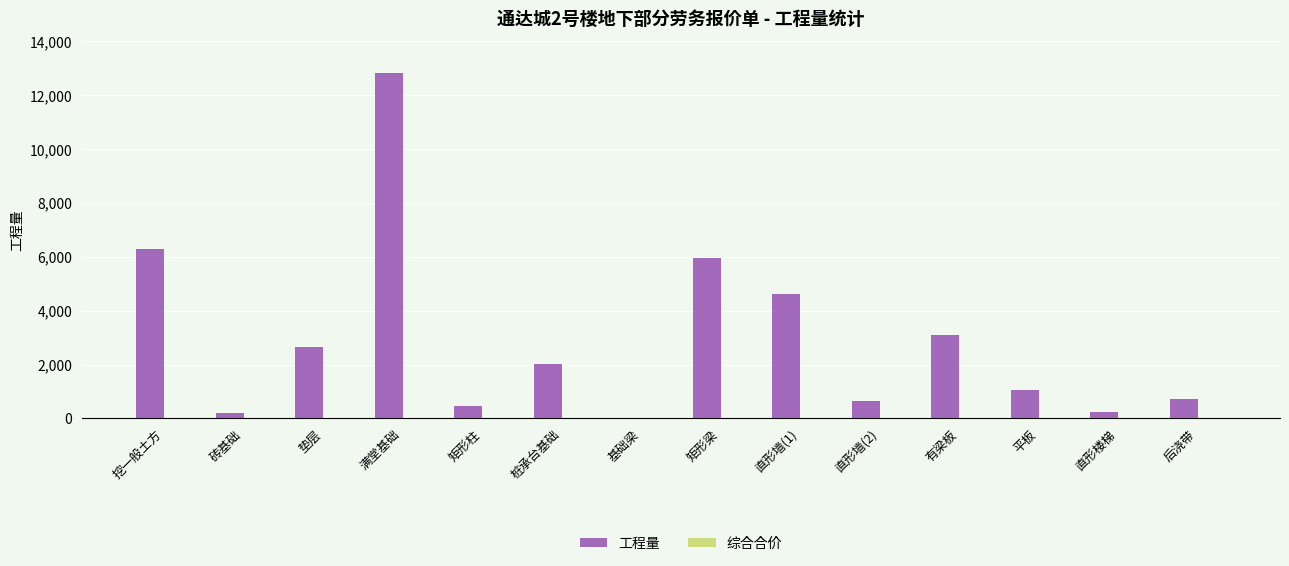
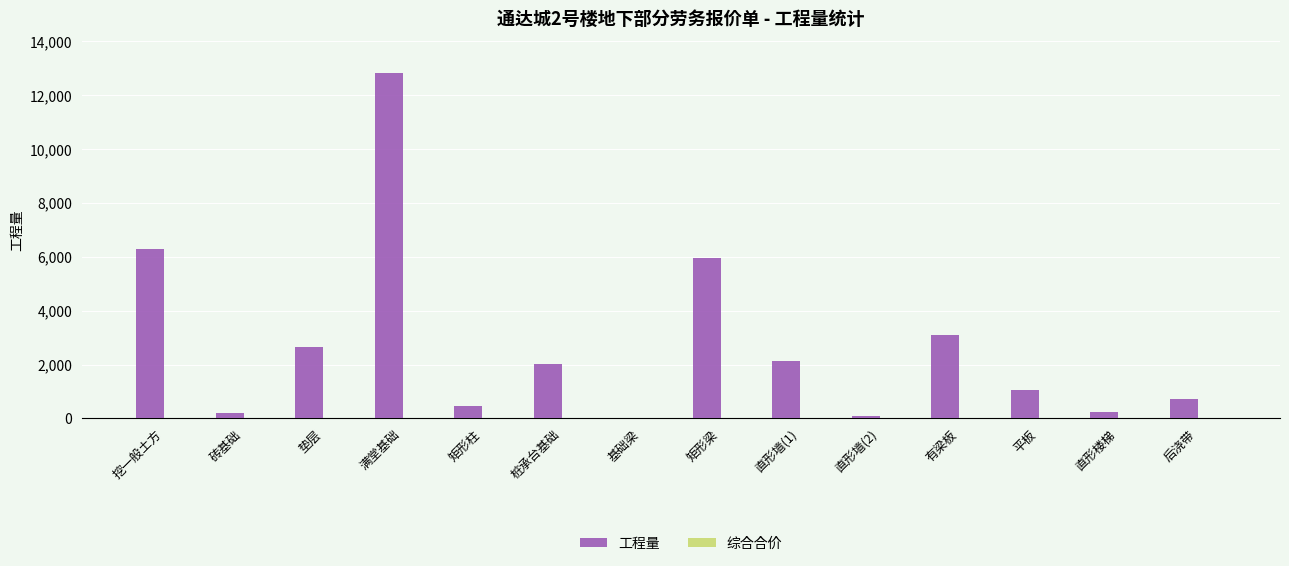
工程量, 直形墙(1): 4,600 -> 2,100
工程量, 直形墙(2): 700 -> 100
